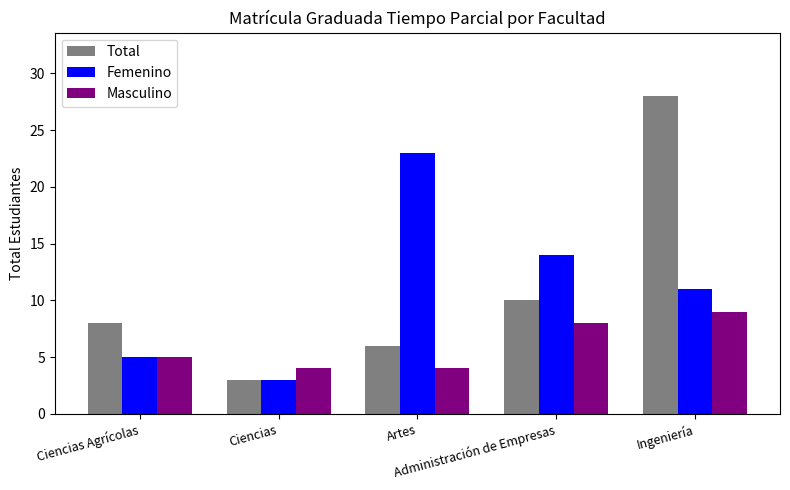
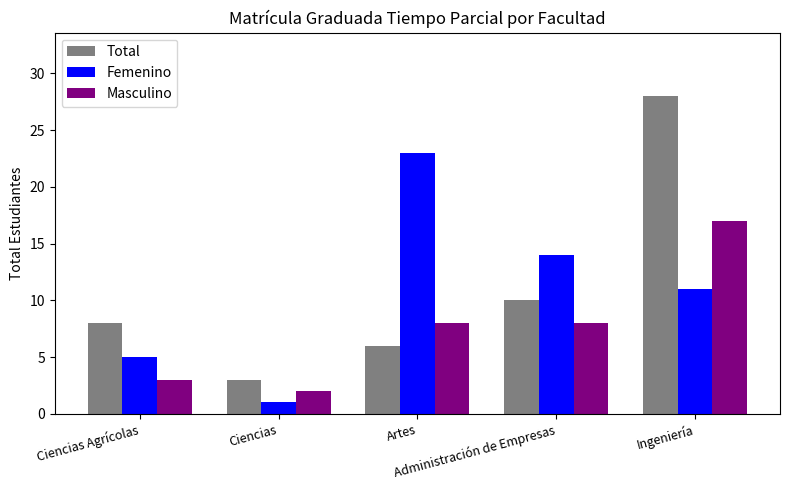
Masculino, Ciencias Agrícolas: 5 -> 3
Femenino, Ciencias: 3 -> 1
Masculino, Ciencias: 4 -> 2
Masculino, Artes: 4 -> 8
Masculino, Ingeniería: 9 -> 17
